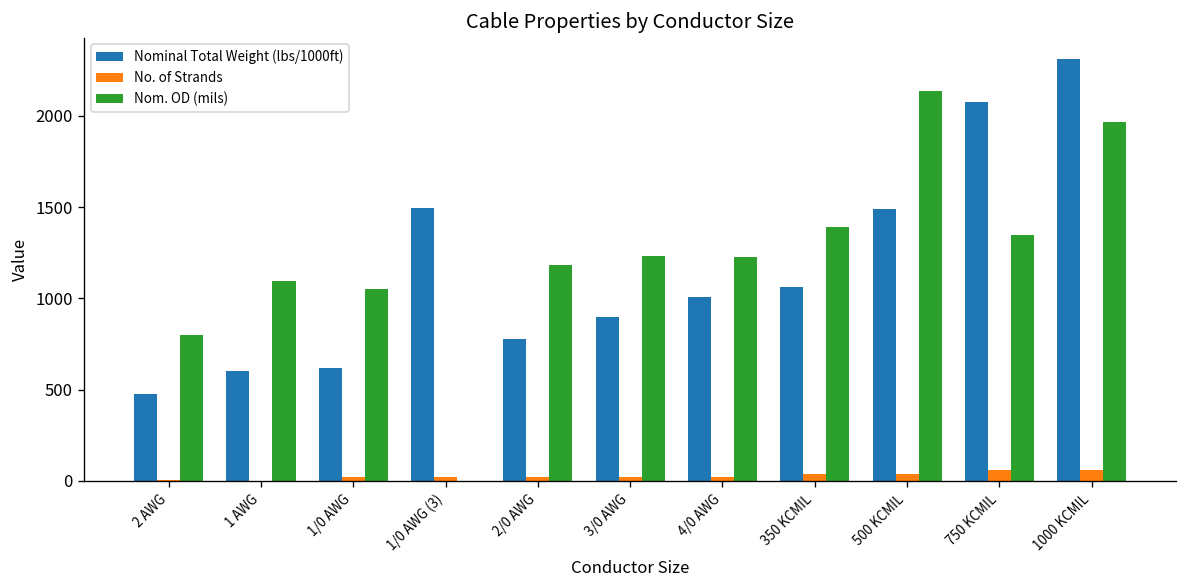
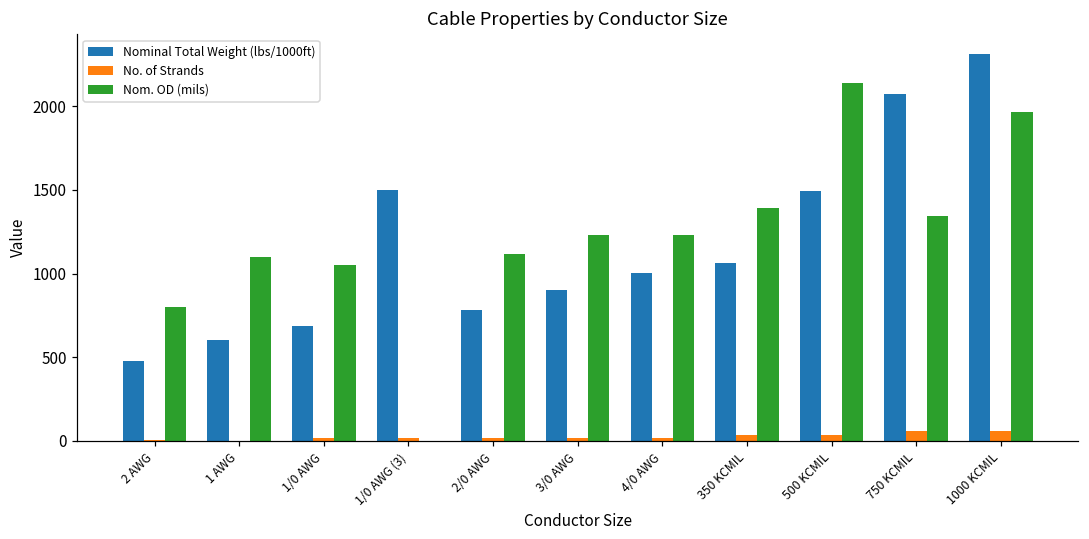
Nominal Total Weight (lbs/1000ft), 1/0 AWG: 620 -> 690
Nom. OD (mils), 2/0 AWG: 1180 -> 1120
